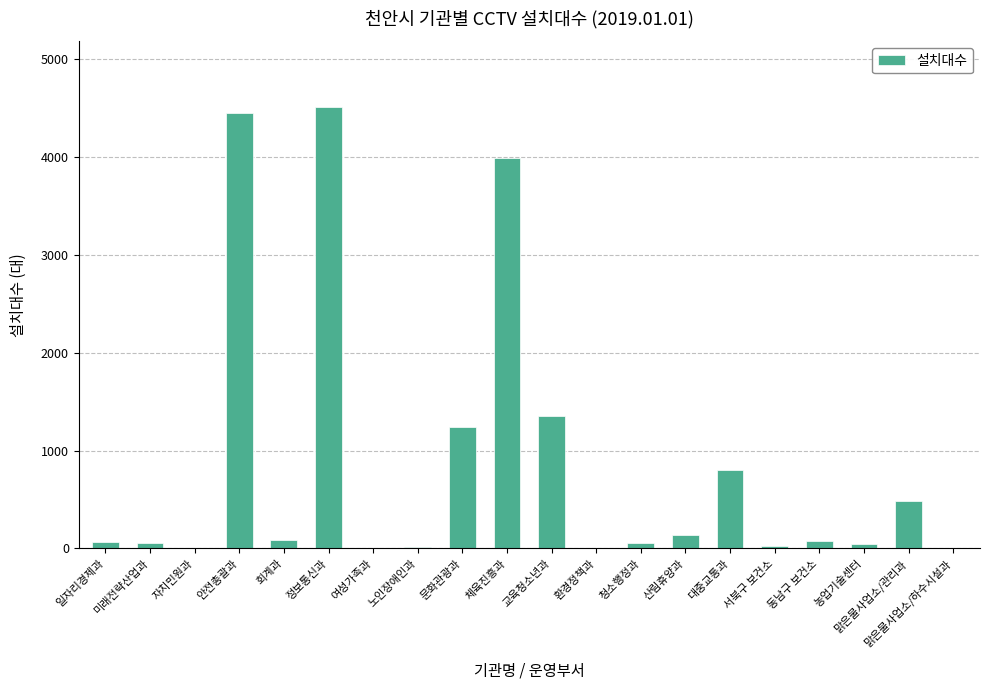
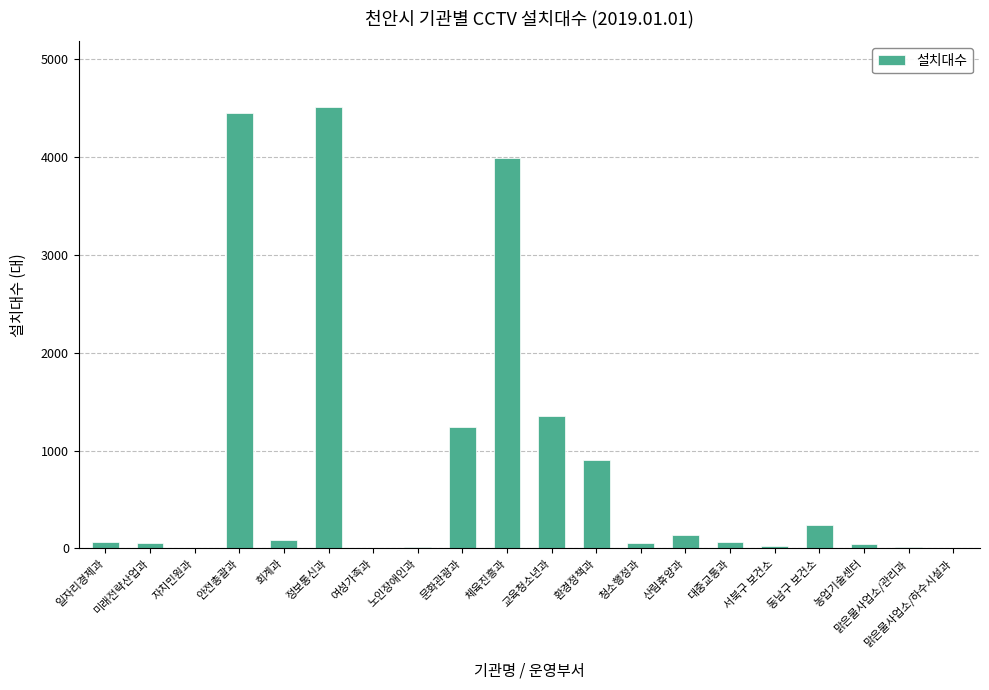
환경정책과: 0 -> 900
대중교통과: 800 -> 100
동남구 보건소: 100 -> 200
맑은물사업소/관리과: 500 -> 0
